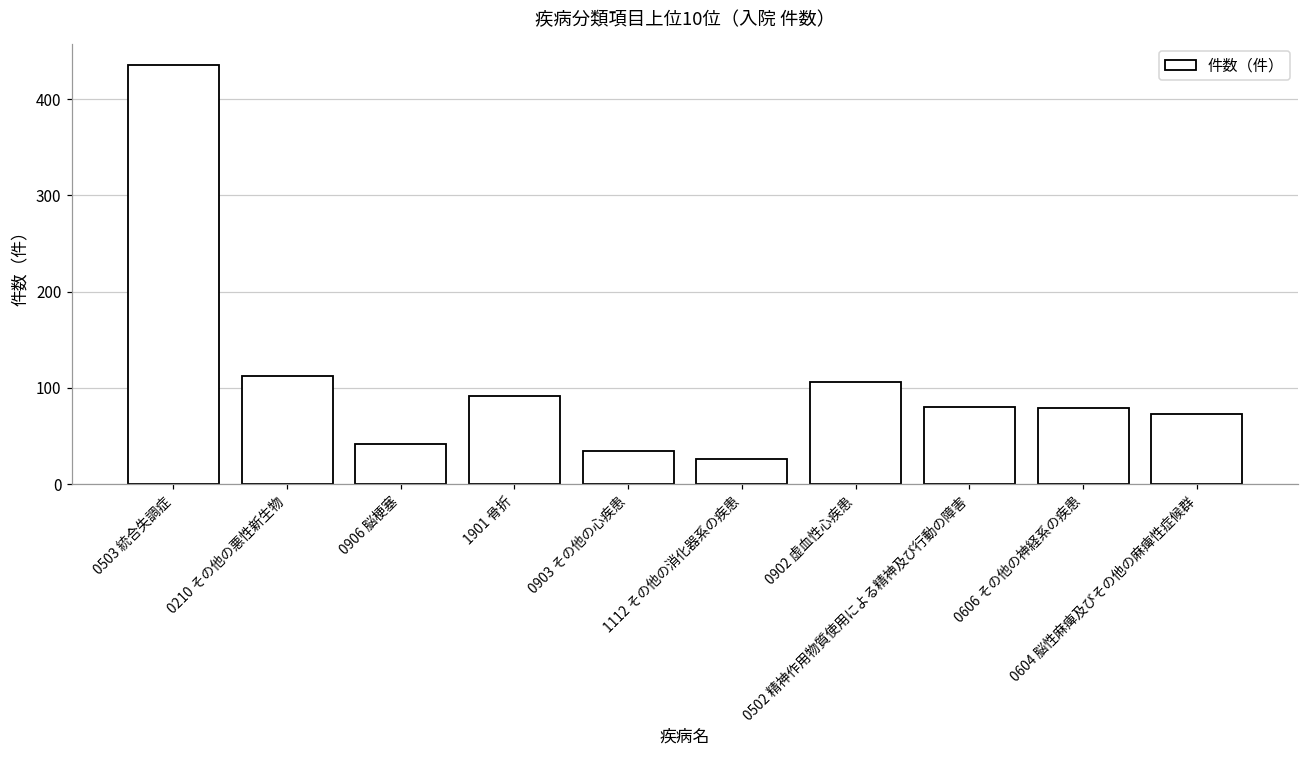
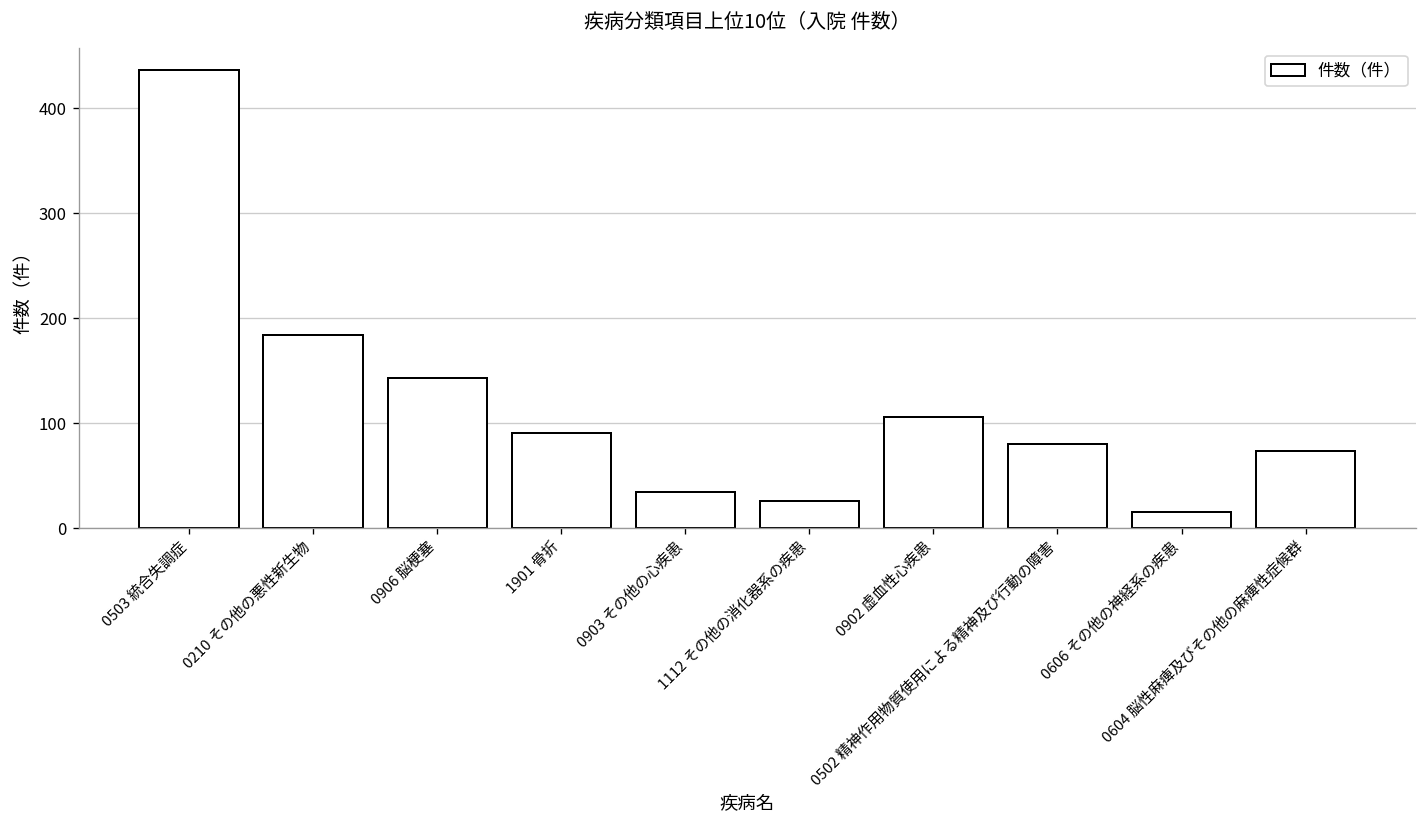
0210 その他の悪性新生物: 110 -> 180
0906 脳梗塞: 40 -> 140
0606 その他の神経系の疾患: 80 -> 20
